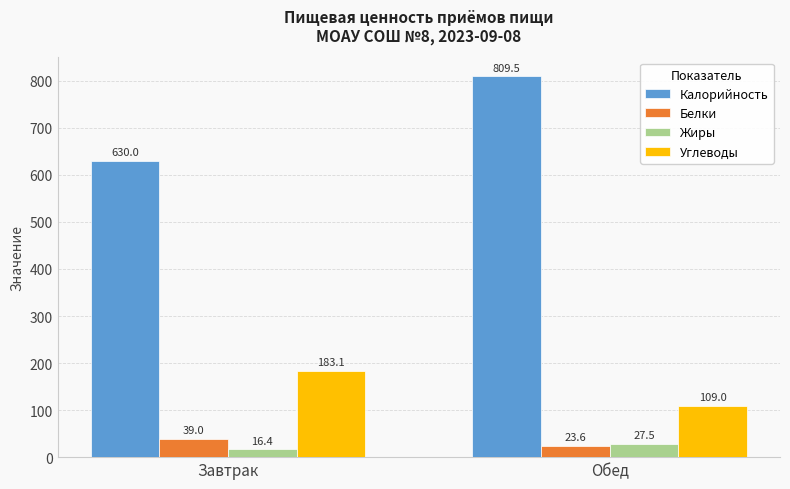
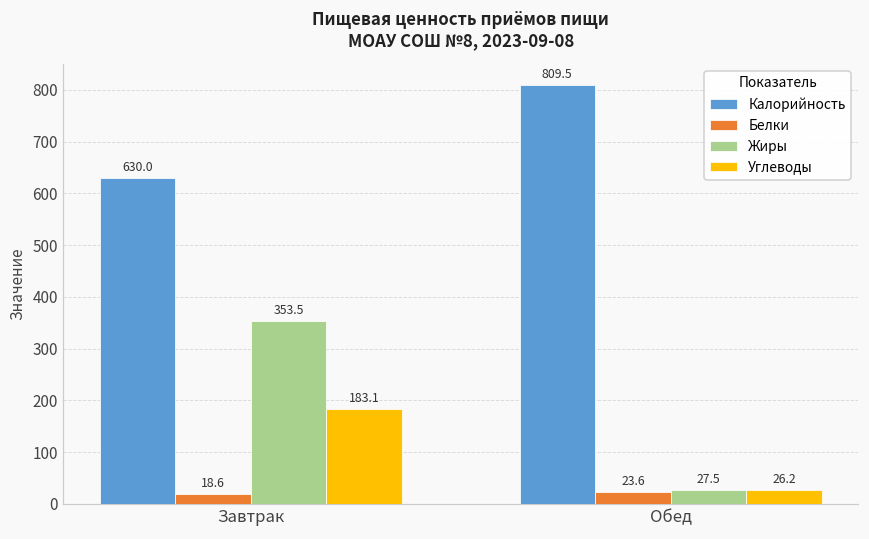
Белки, Завтрак: 39.0 -> 18.6
Жиры, Завтрак: 16.4 -> 353.5
Углеводы, Обед: 109.0 -> 26.2
